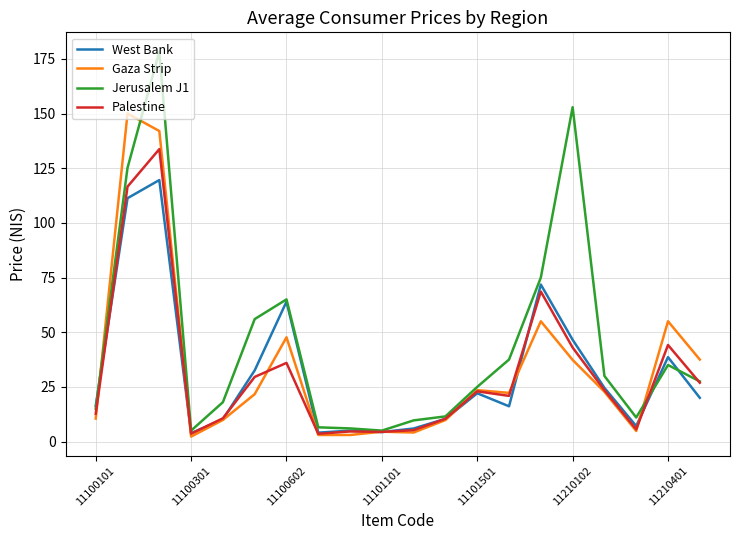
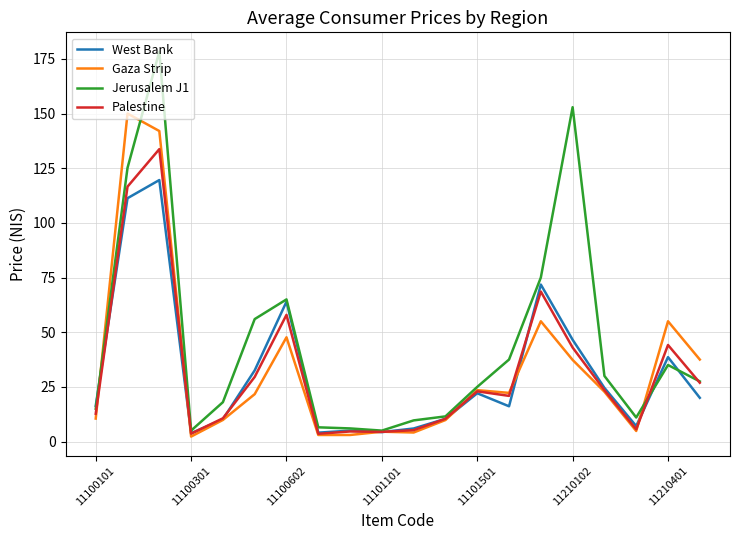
Palestine, 11100602: 36 -> 58
